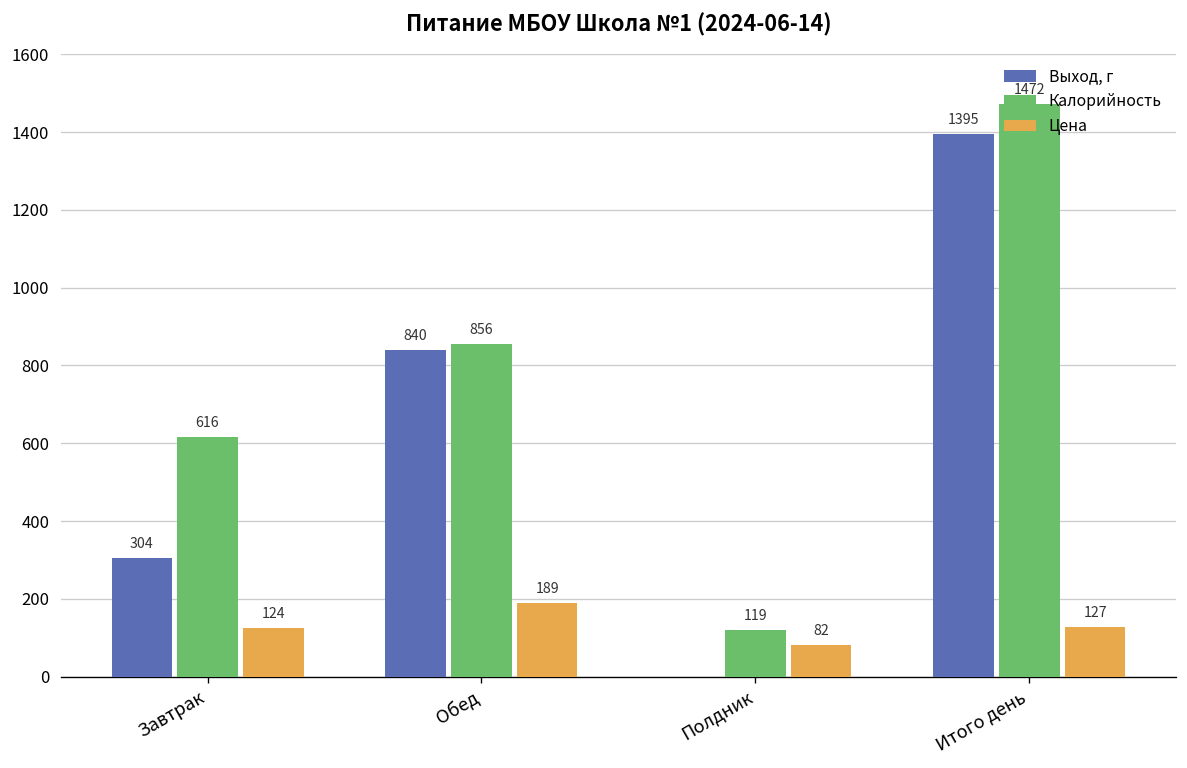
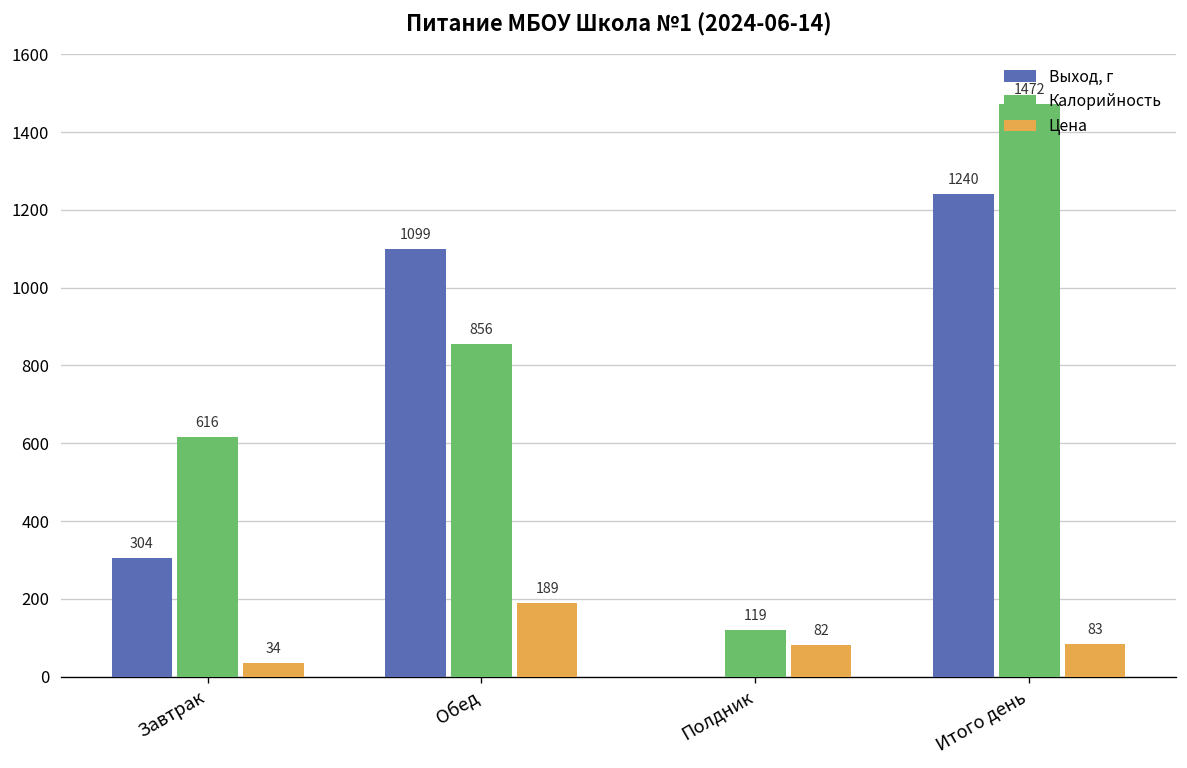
Цена, Завтрак: 124 -> 34
Выход, г, Обед: 840 -> 1099
Выход, г, Итого день: 1395 -> 1240
Цена, Итого день: 127 -> 83
